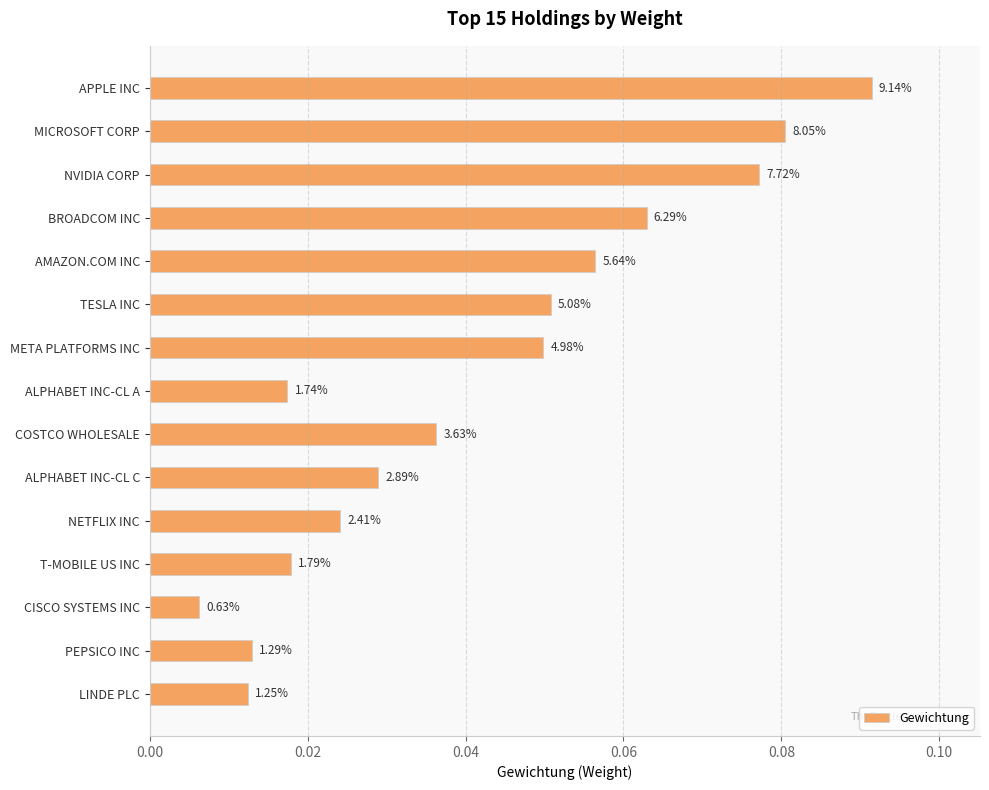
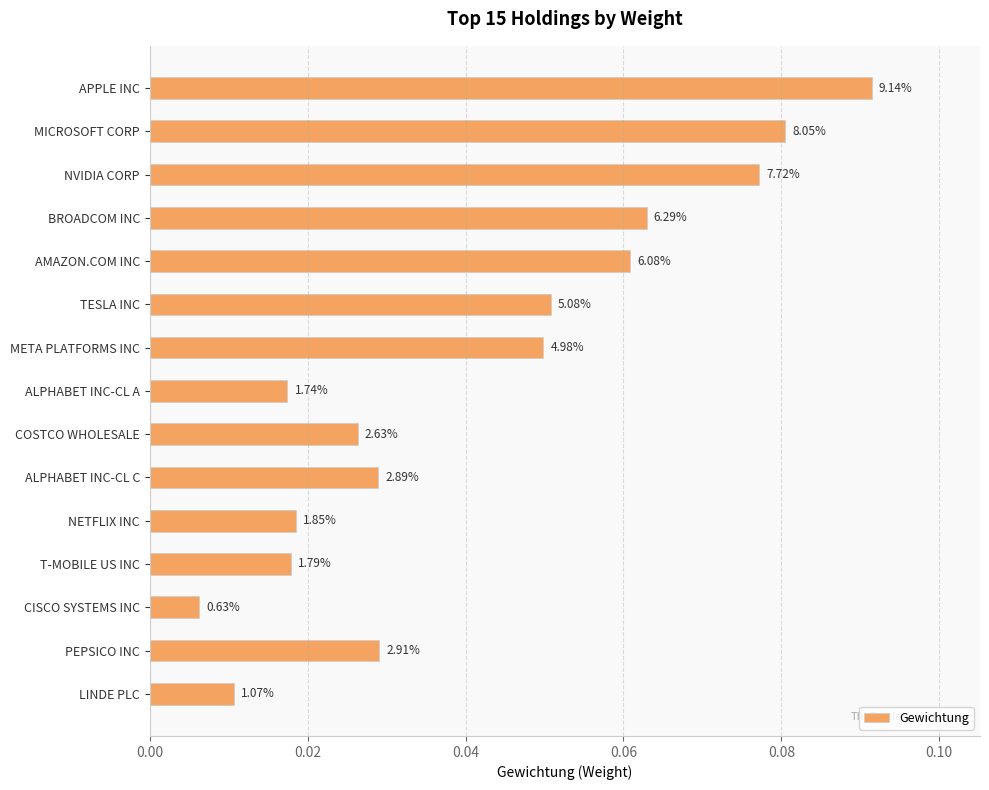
AMAZON.COM INC: 5.64% -> 6.08%
COSTCO WHOLESALE: 3.63% -> 2.63%
NETFLIX INC: 2.41% -> 1.85%
PEPSICO INC: 1.29% -> 2.91%
LINDE PLC: 1.25% -> 1.07%
